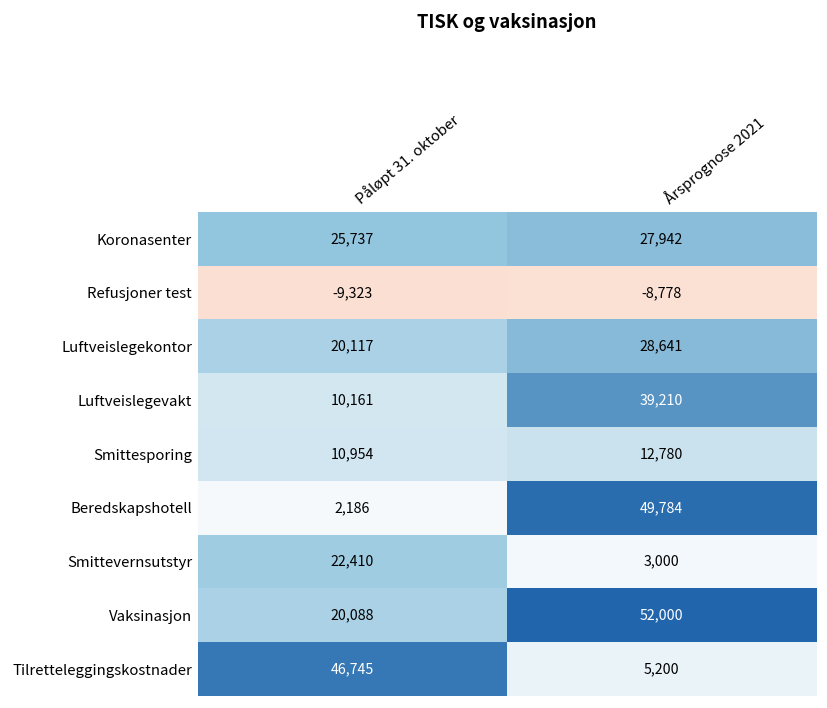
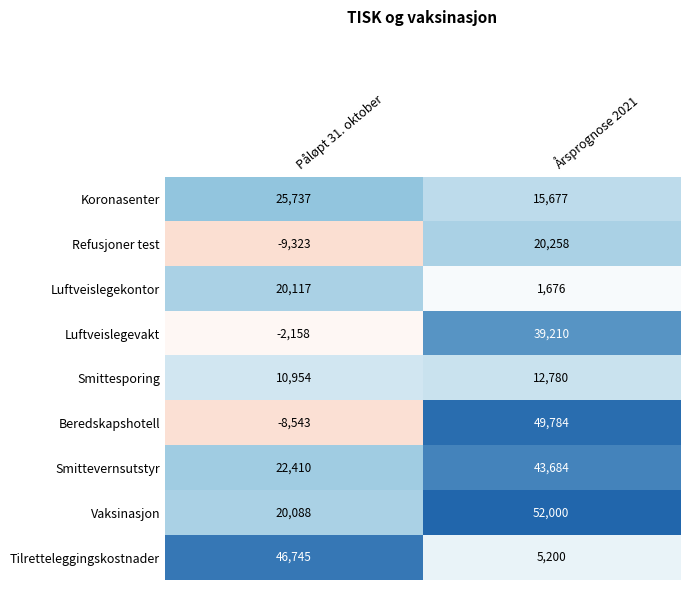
Koronasenter, Årsprognose 2021: 27,942 -> 15,677
Refusjoner test, Årsprognose 2021: -8,778 -> 20,258
Luftveislegekontor, Årsprognose 2021: 28,641 -> 1,676
Luftveislegevakt, Påløpt 31. oktober: 10,161 -> -2,158
Beredskapshotell, Påløpt 31. oktober: 2,186 -> -8,543
Smittevernsutstyr, Årsprognose 2021: 3,000 -> 43,684
